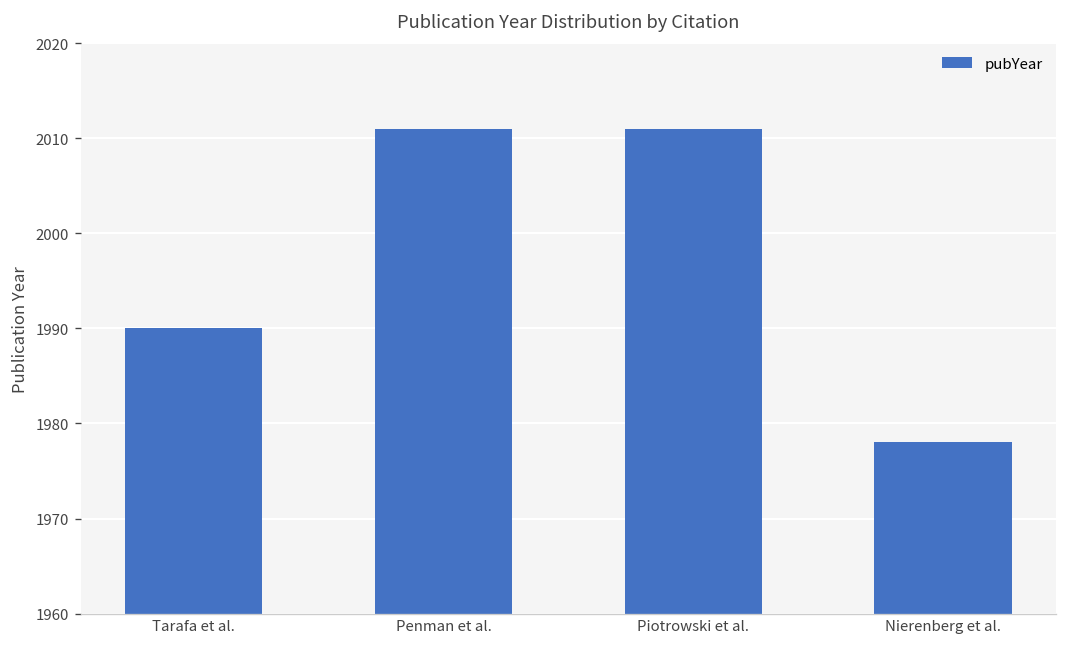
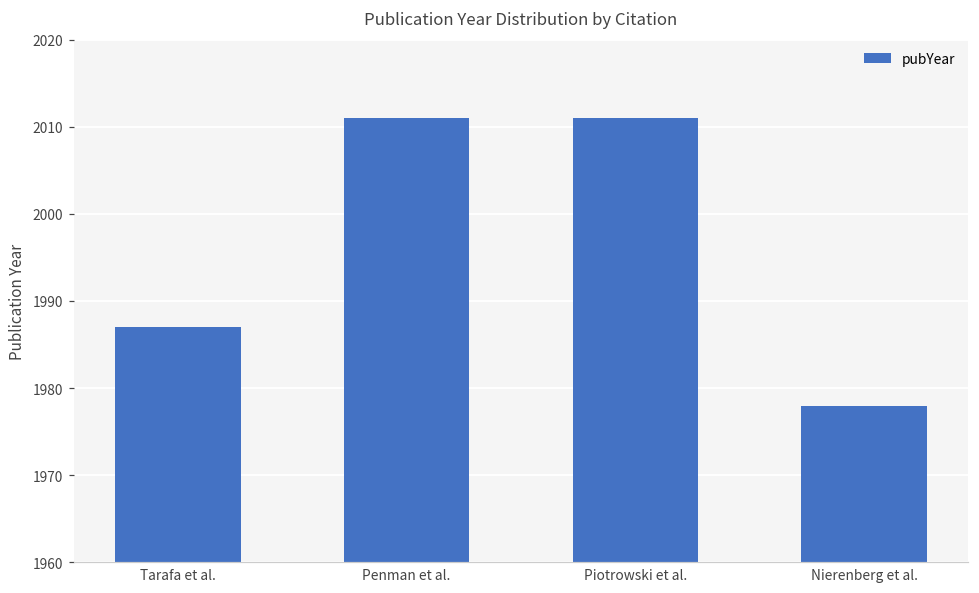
Tarafa et al.: 1990 -> 1987
